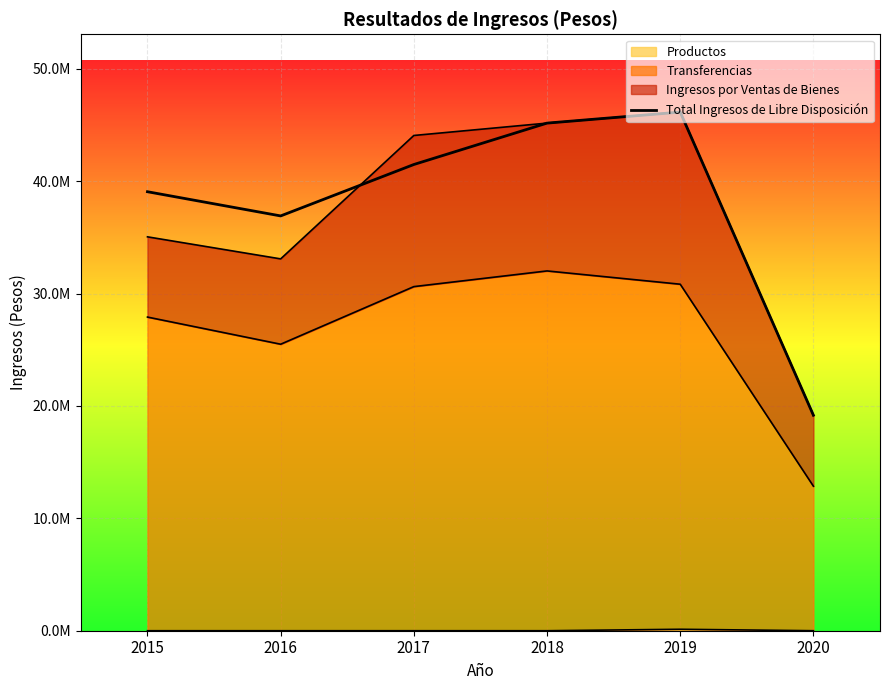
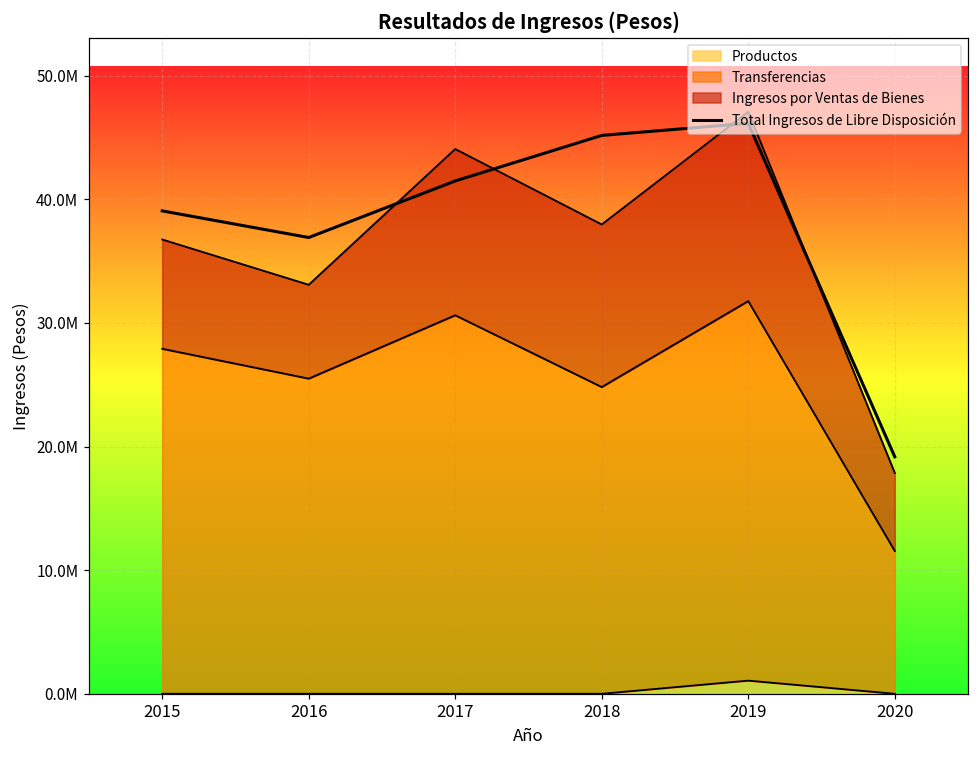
Ingresos por Ventas de Bienes, 2015: 7100000 -> 8800000
Transferencias, 2018: 32000000 -> 24800000
Productos, 2019: 100000 -> 1100000
Transferencias, 2020: 12900000 -> 11600000
